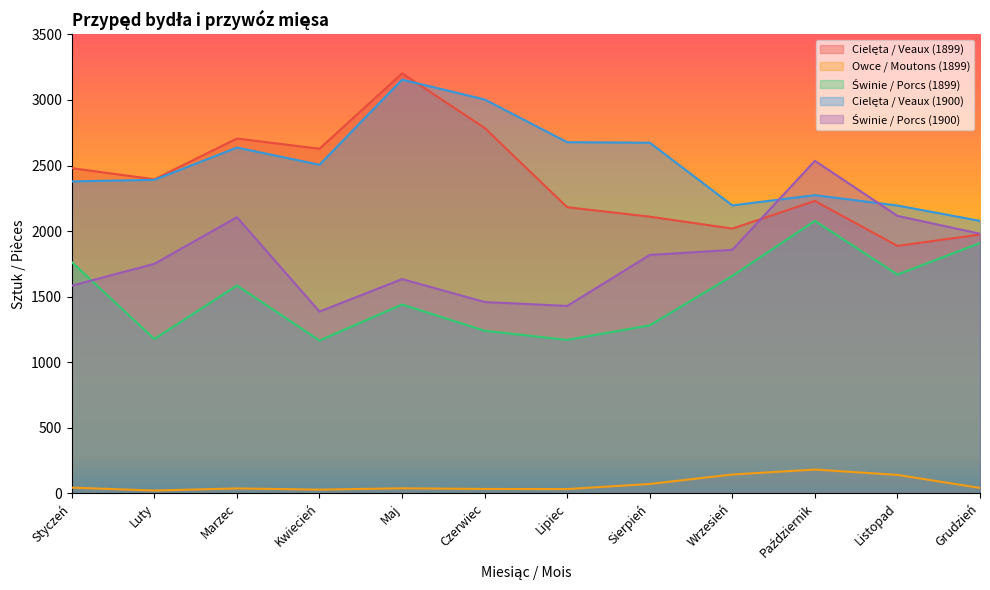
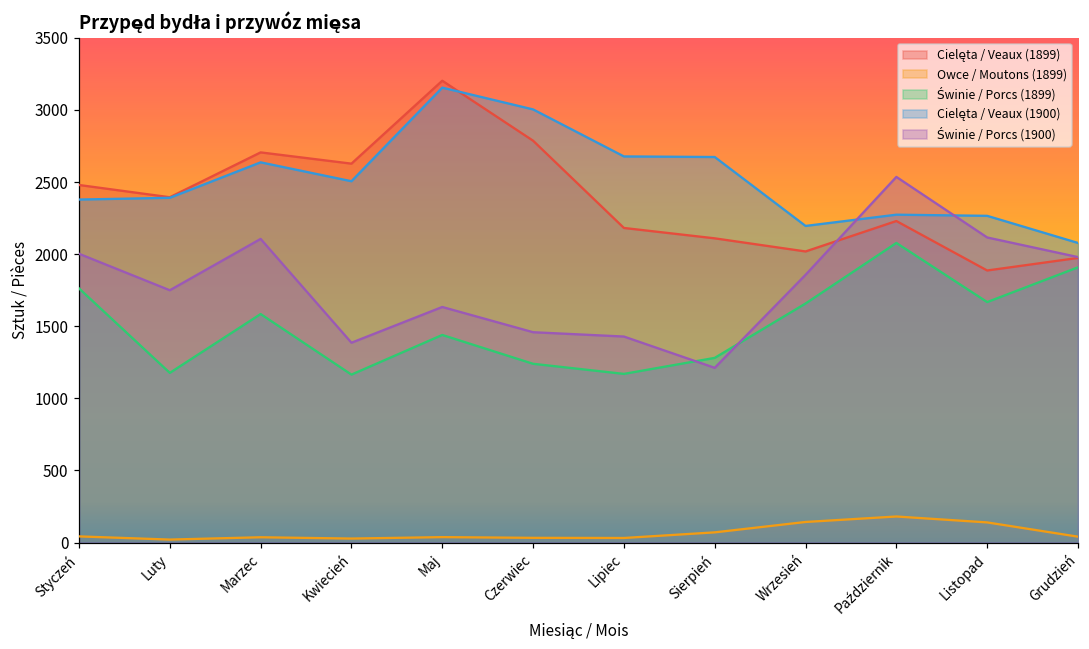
Świnie / Porcs (1900), Styczeń: 1580 -> 2000
Świnie / Porcs (1900), Sierpień: 1820 -> 1210
Cielęta / Veaux (1900), Listopad: 2200 -> 2270
